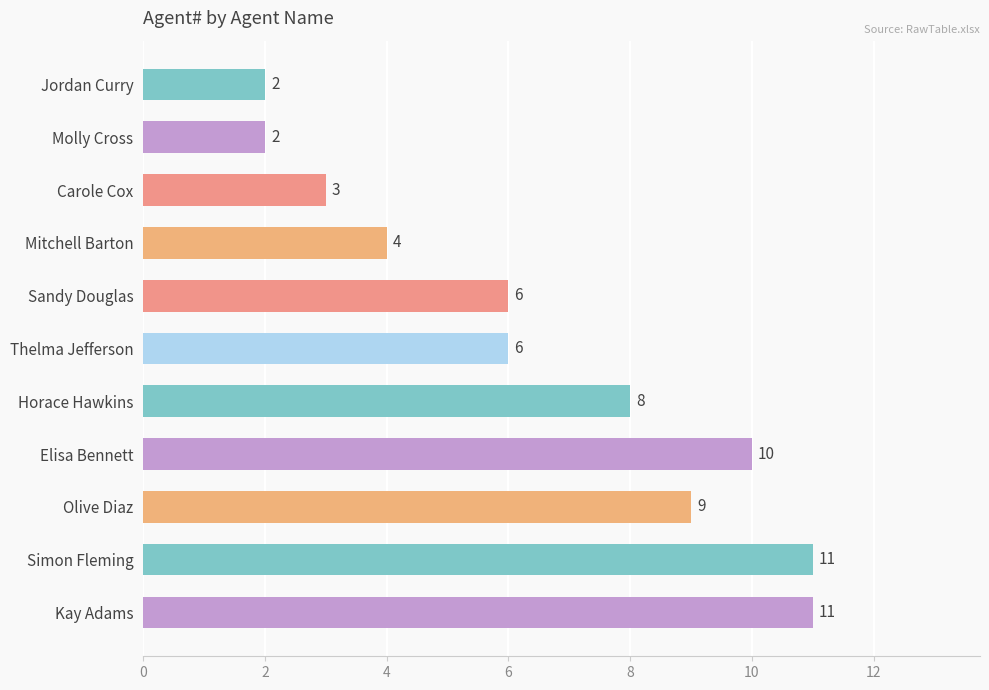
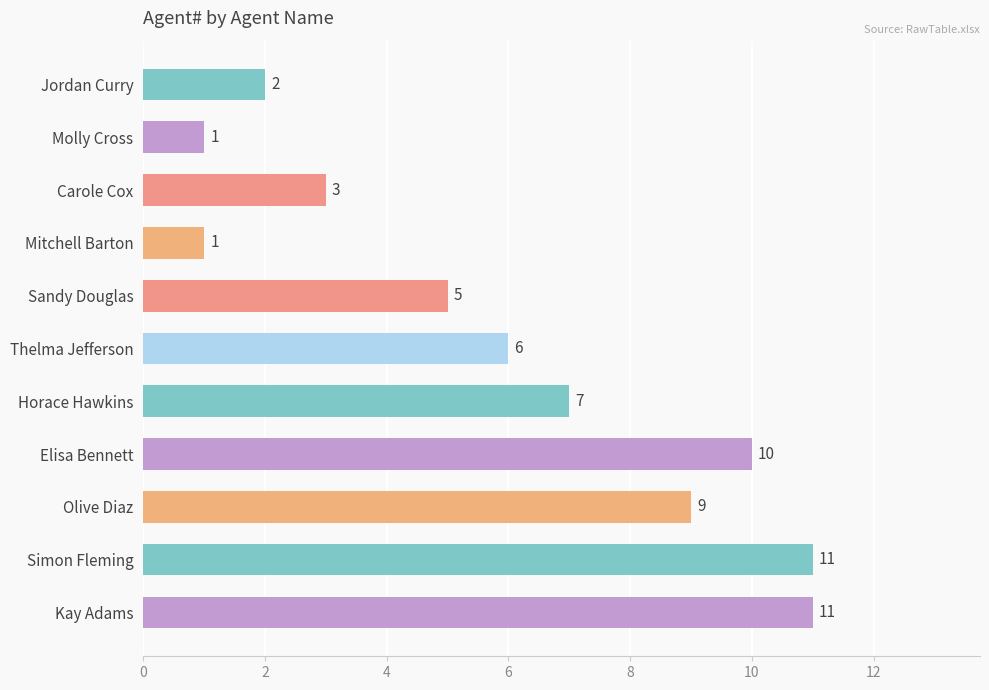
Molly Cross: 2 -> 1
Mitchell Barton: 4 -> 1
Sandy Douglas: 6 -> 5
Horace Hawkins: 8 -> 7
